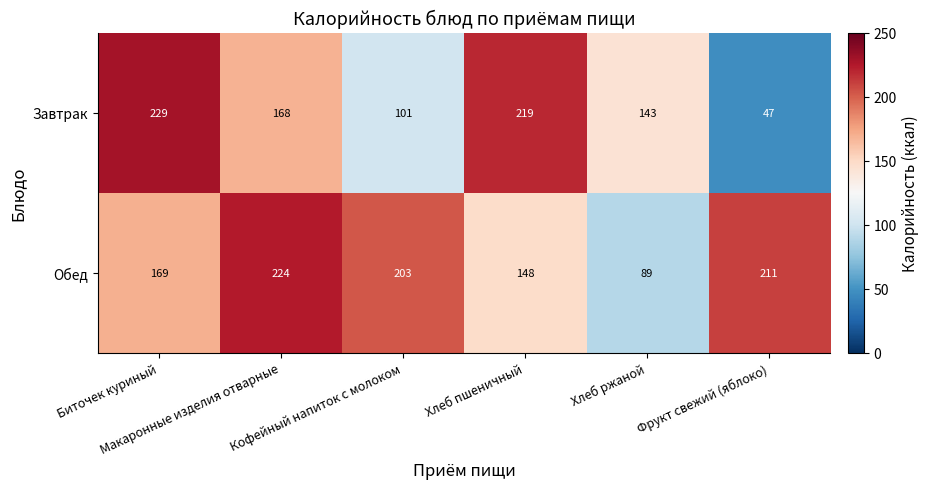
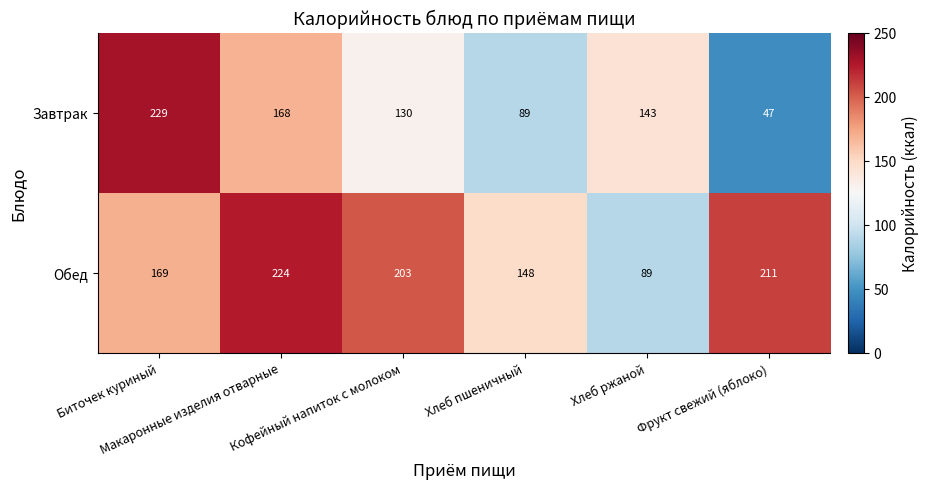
Завтрак, Кофейный напиток с молоком: 101 -> 130
Завтрак, Хлеб пшеничный: 219 -> 89
